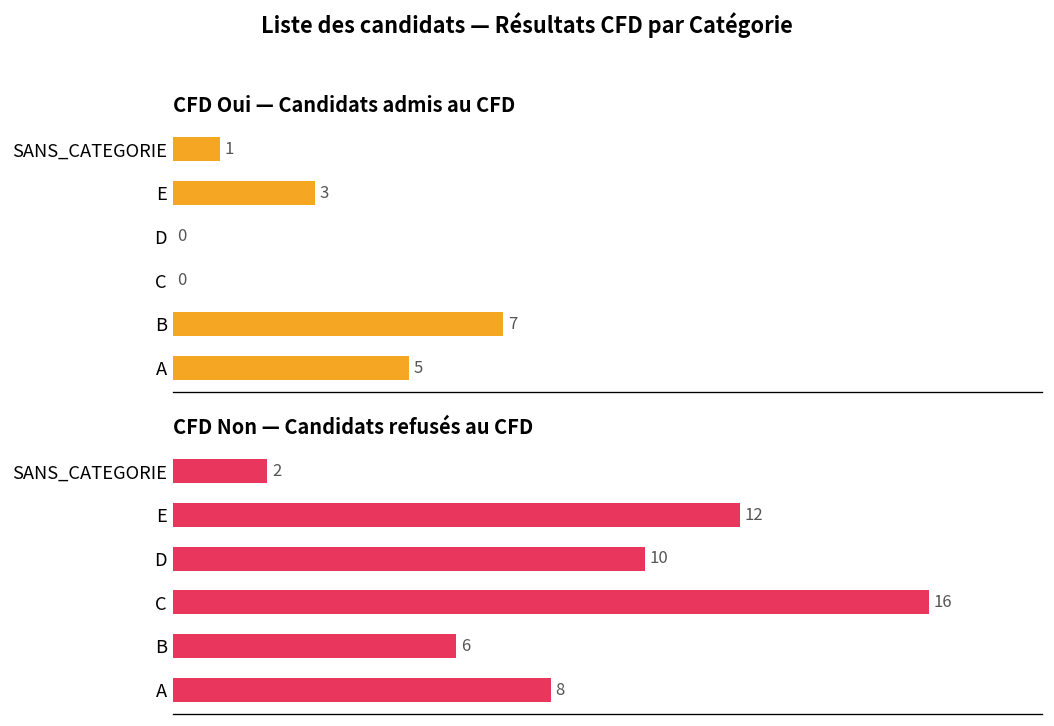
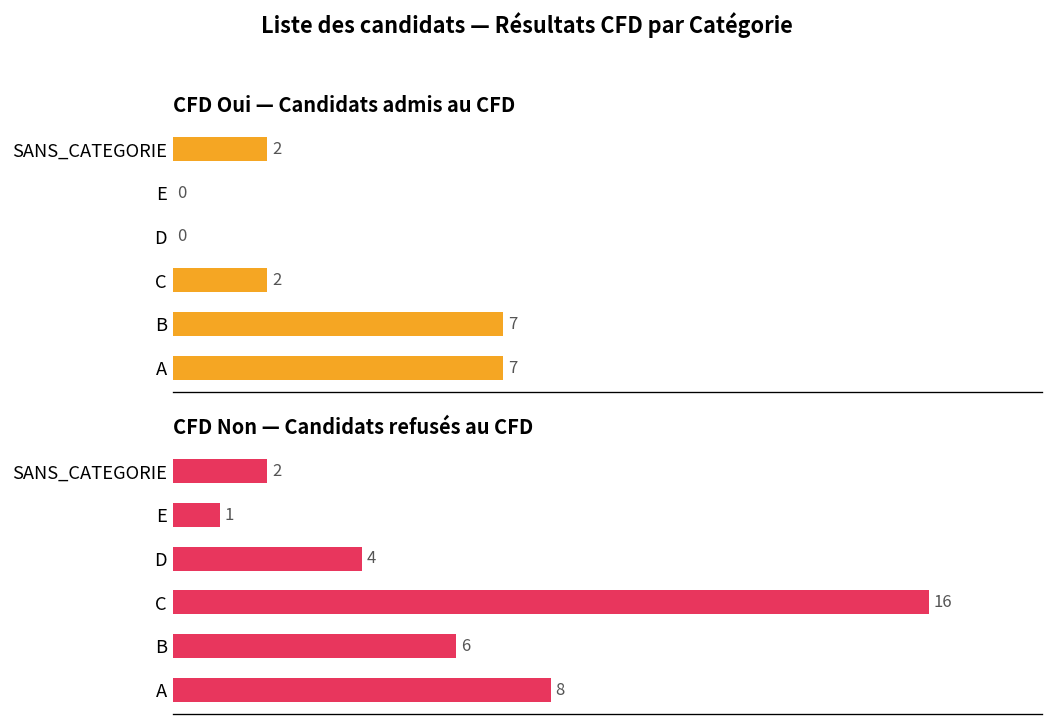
CFD Oui — Candidats admis au CFD, SANS_CATEGORIE: 1 -> 2
CFD Oui — Candidats admis au CFD, E: 3 -> 0
CFD Oui — Candidats admis au CFD, C: 0 -> 2
CFD Oui — Candidats admis au CFD, A: 5 -> 7
CFD Non — Candidats refusés au CFD, E: 12 -> 1
CFD Non — Candidats refusés au CFD, D: 10 -> 4
